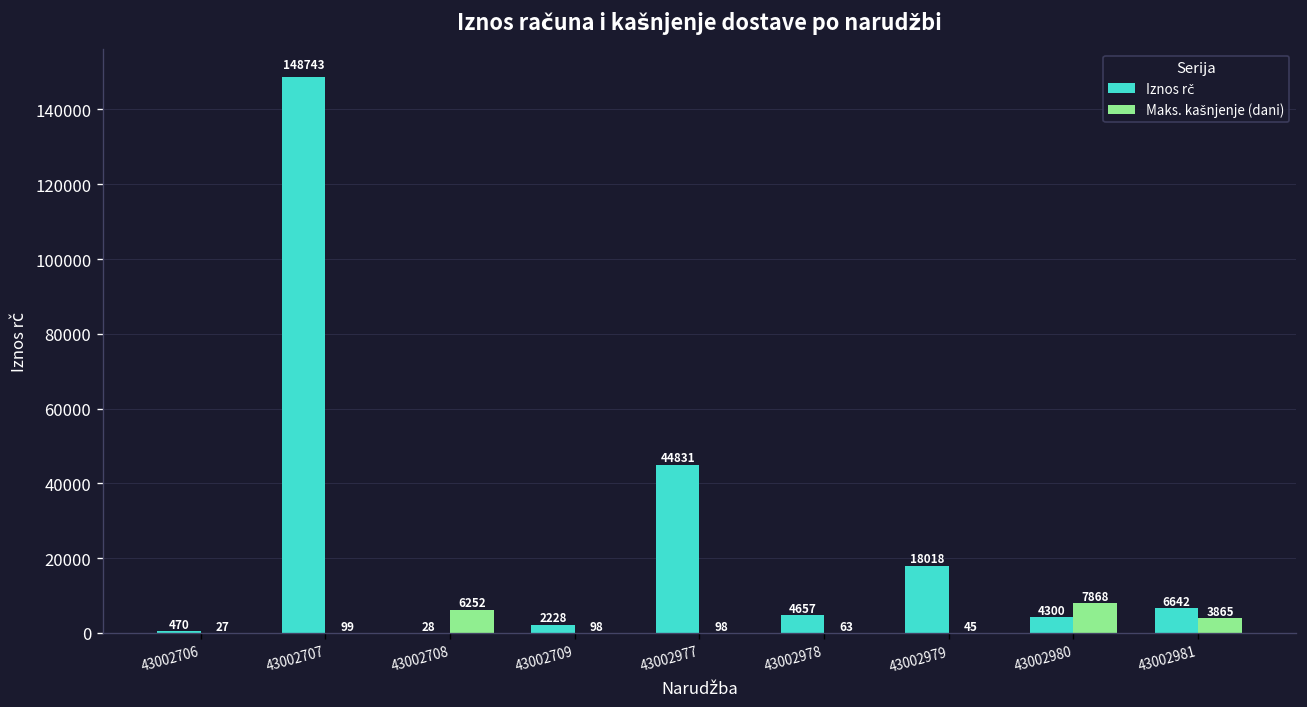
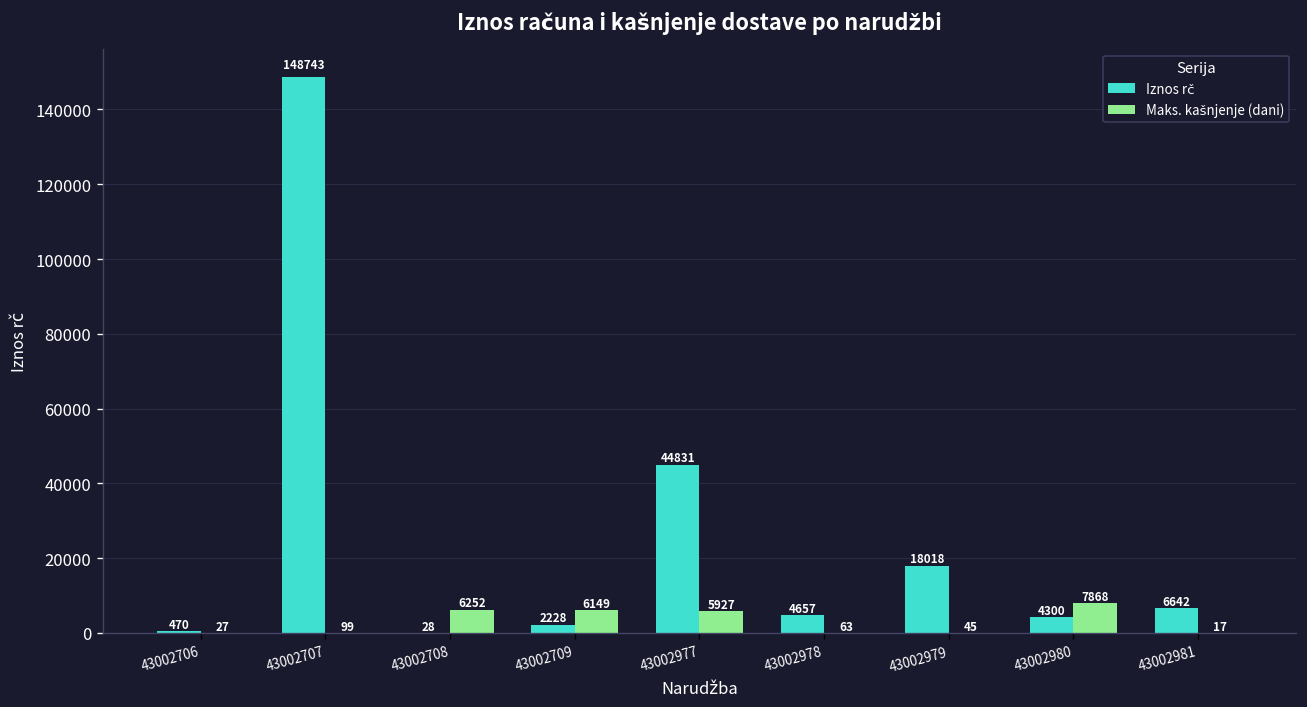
Maks. kašnjenje (dani), 43002709: 98 -> 6149
Maks. kašnjenje (dani), 43002977: 98 -> 5927
Maks. kašnjenje (dani), 43002981: 3865 -> 17
